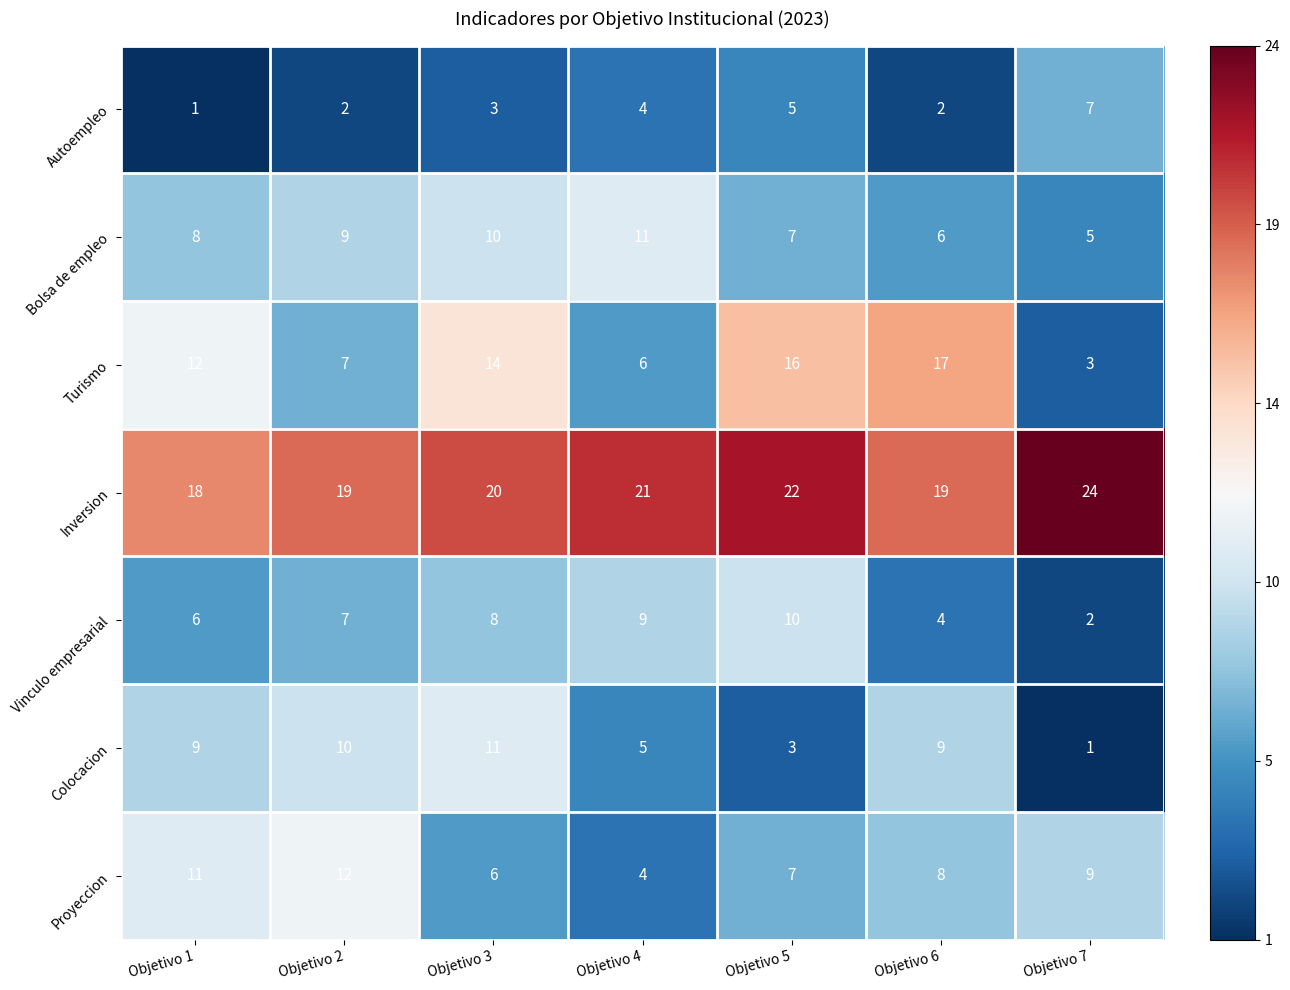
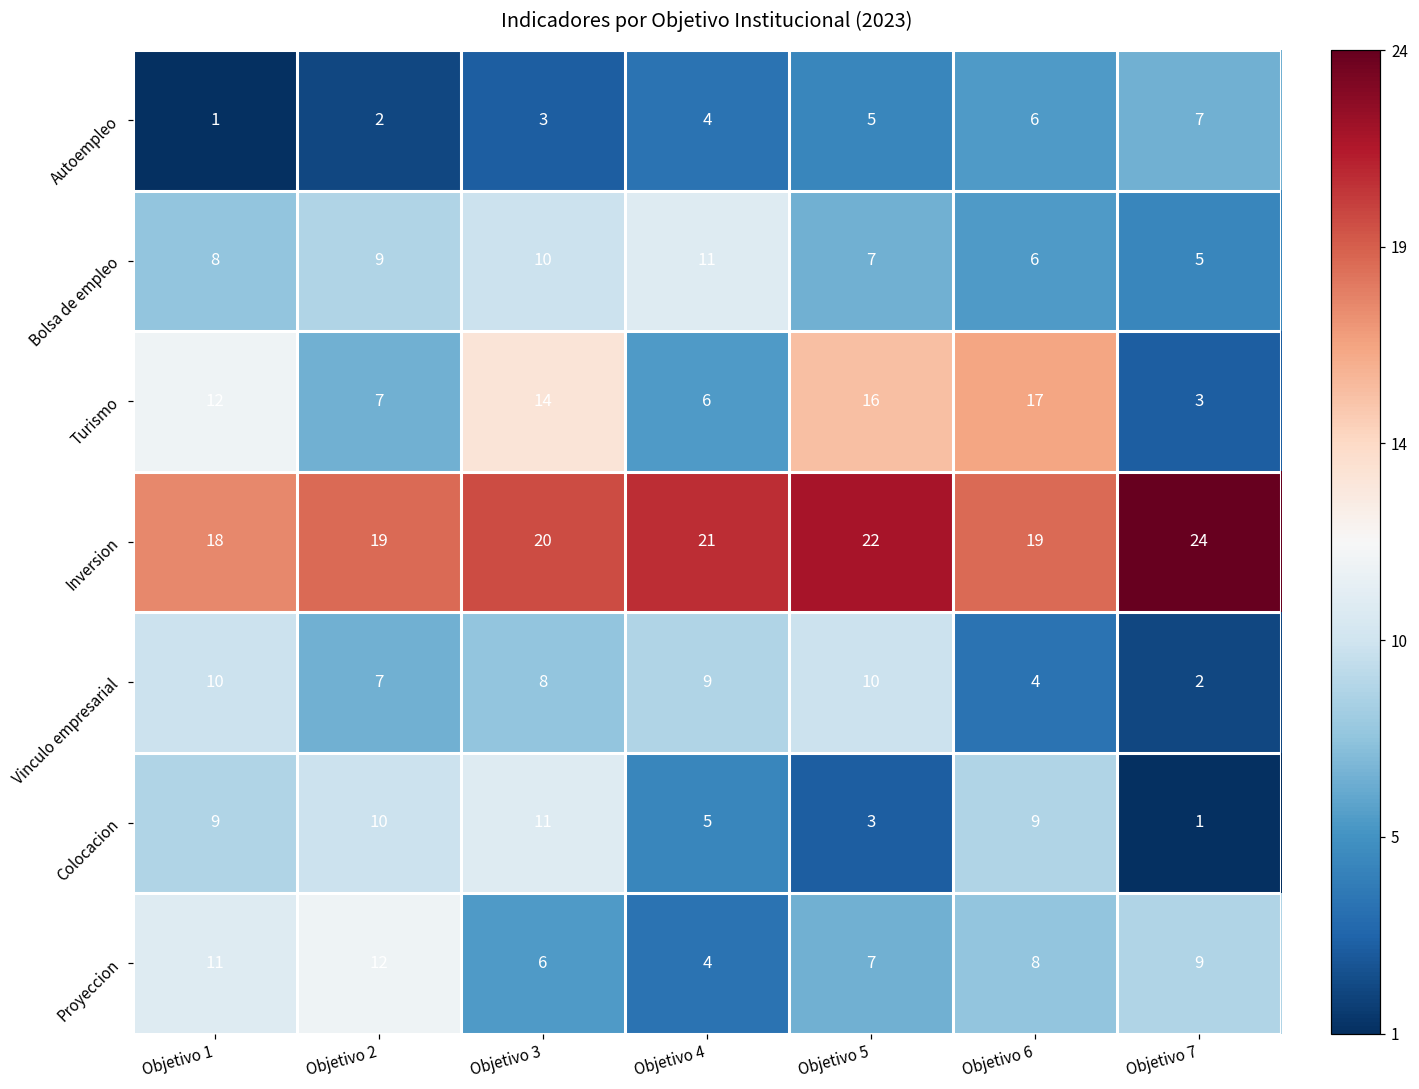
Autoempleo, Objetivo 6: 2 -> 6
Vinculo empresarial, Objetivo 1: 6 -> 10
